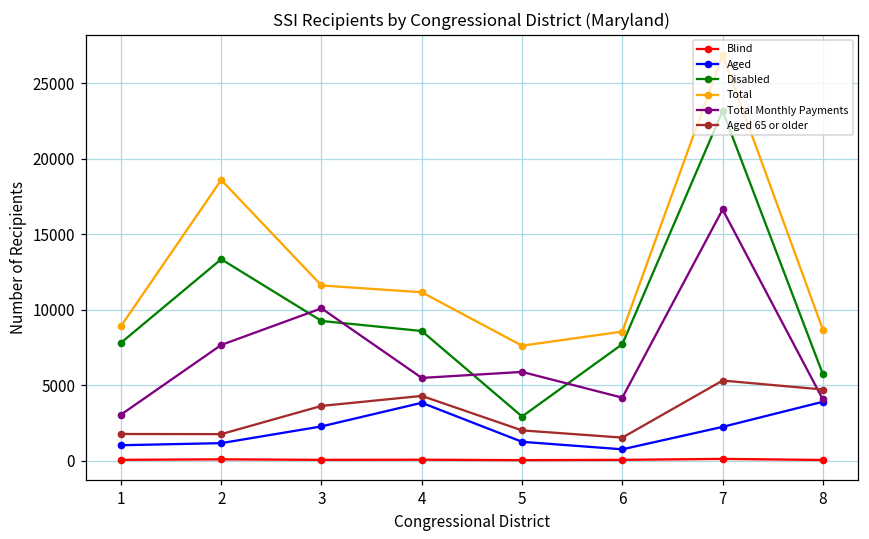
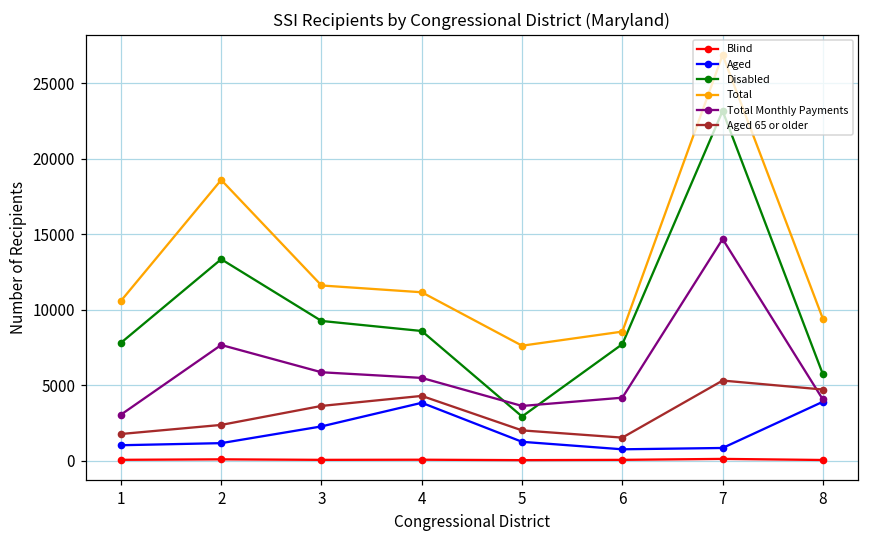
Total, 1: 8900 -> 10600
Aged 65 or older, 2: 1800 -> 2400
Total Monthly Payments, 3: 10100 -> 5900
Total Monthly Payments, 5: 5900 -> 3600
Aged, 7: 2300 -> 900
Total Monthly Payments, 7: 16600 -> 14700
Total, 8: 8700 -> 9400
